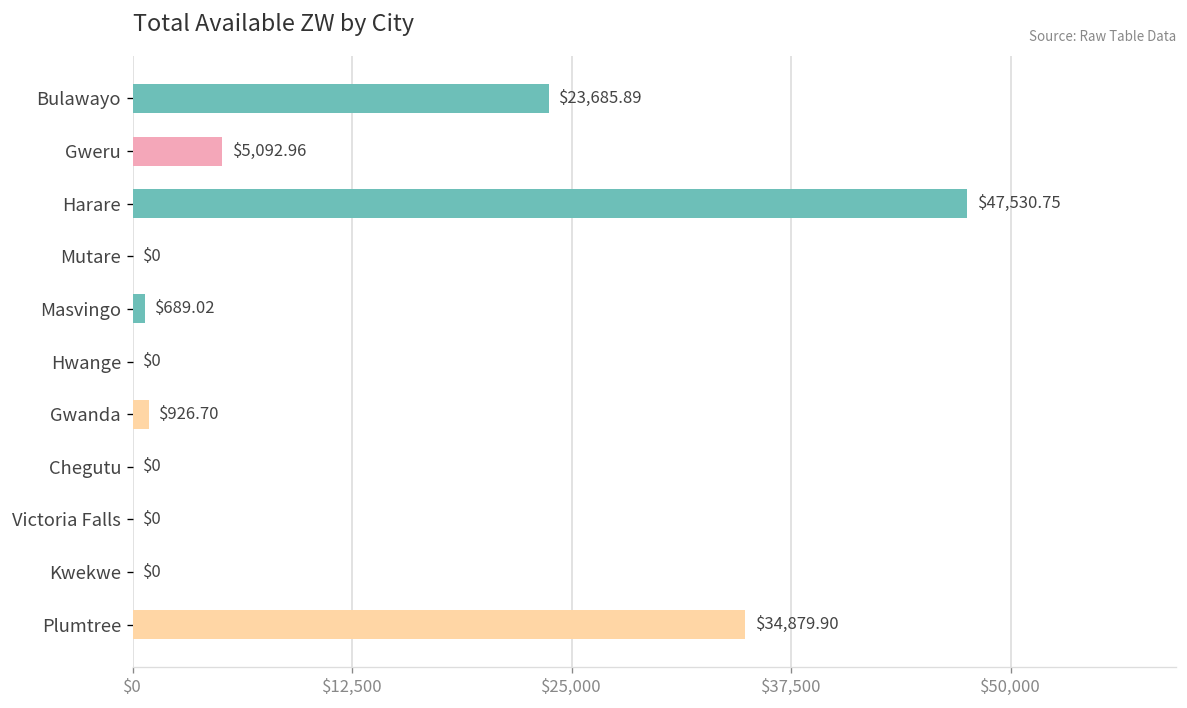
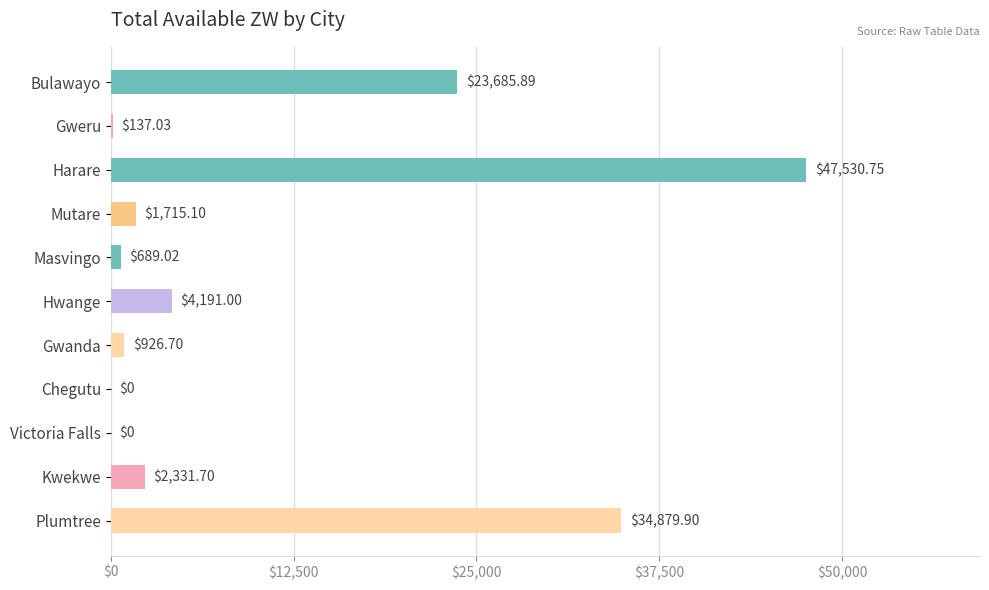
Gweru: $5,092.96 -> $137.03
Mutare: $0 -> $1,715.10
Hwange: $0 -> $4,191.00
Kwekwe: $0 -> $2,331.70
